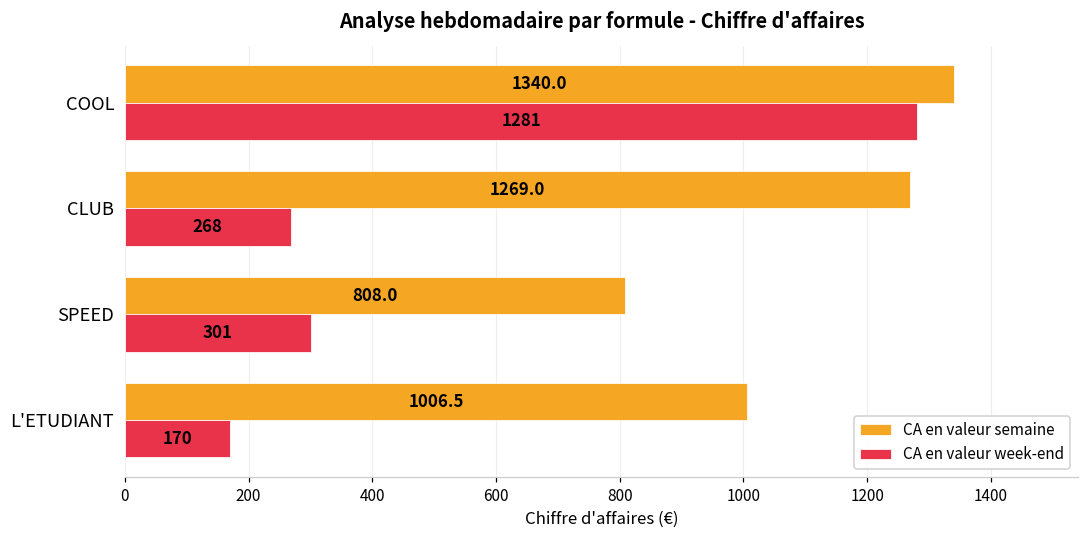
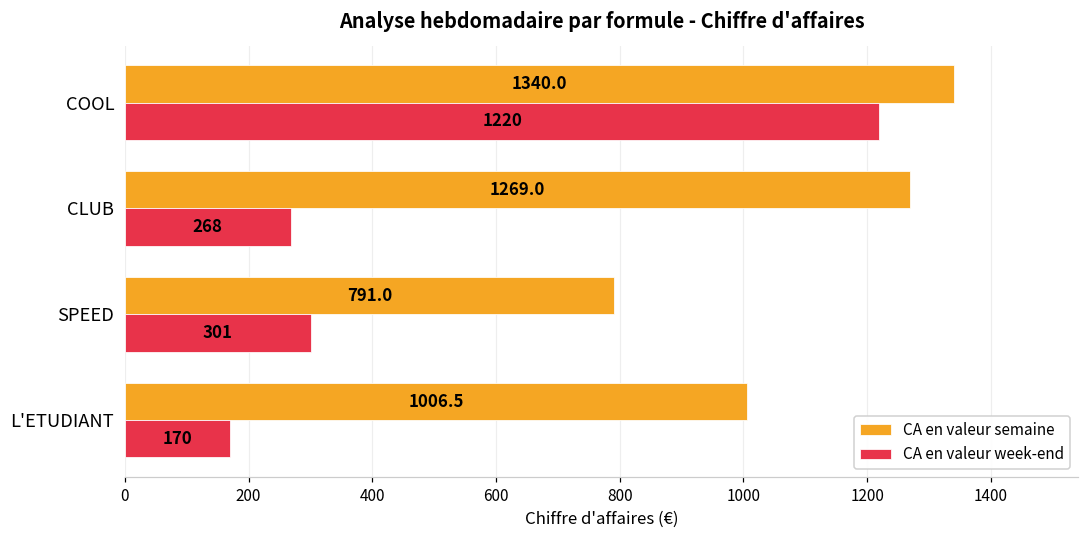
CA en valeur week-end, COOL: 1281 -> 1220
CA en valeur semaine, SPEED: 808.0 -> 791.0
